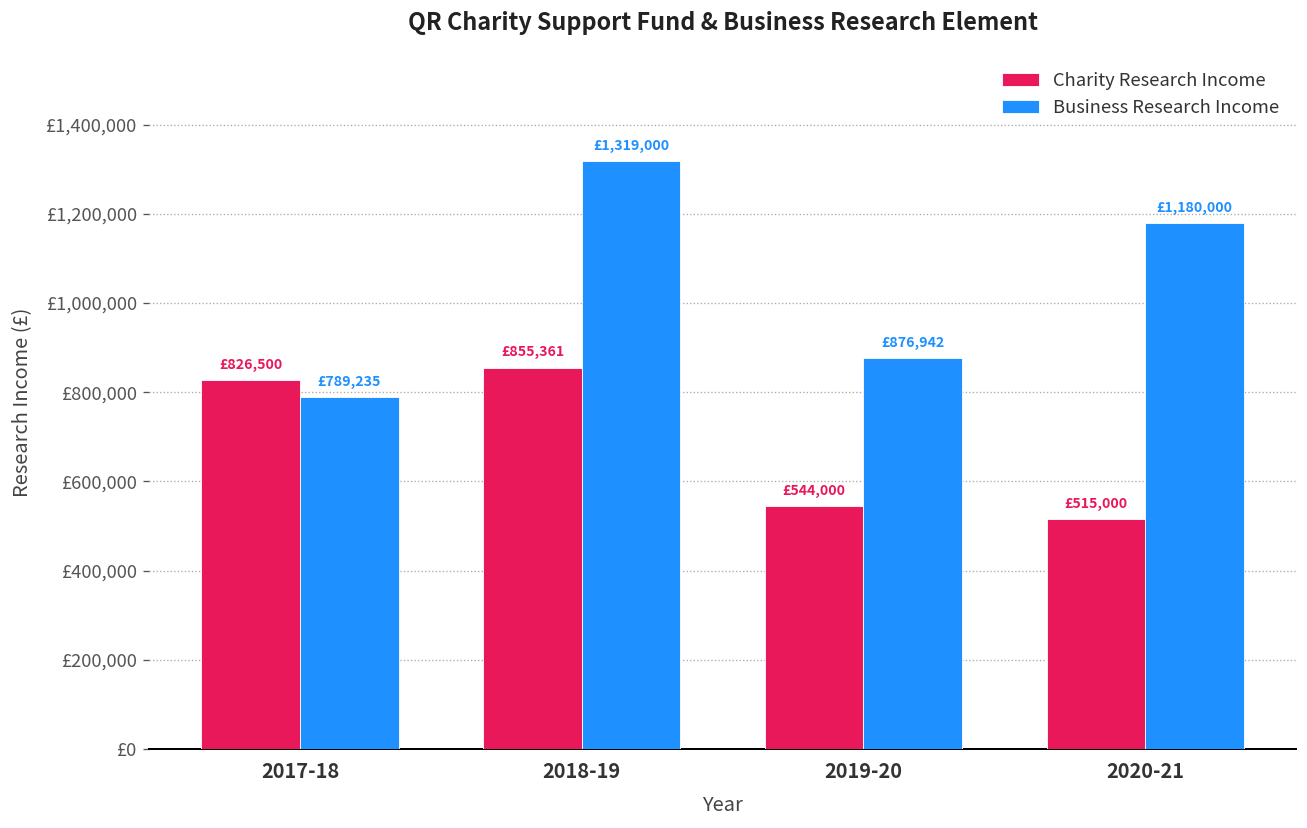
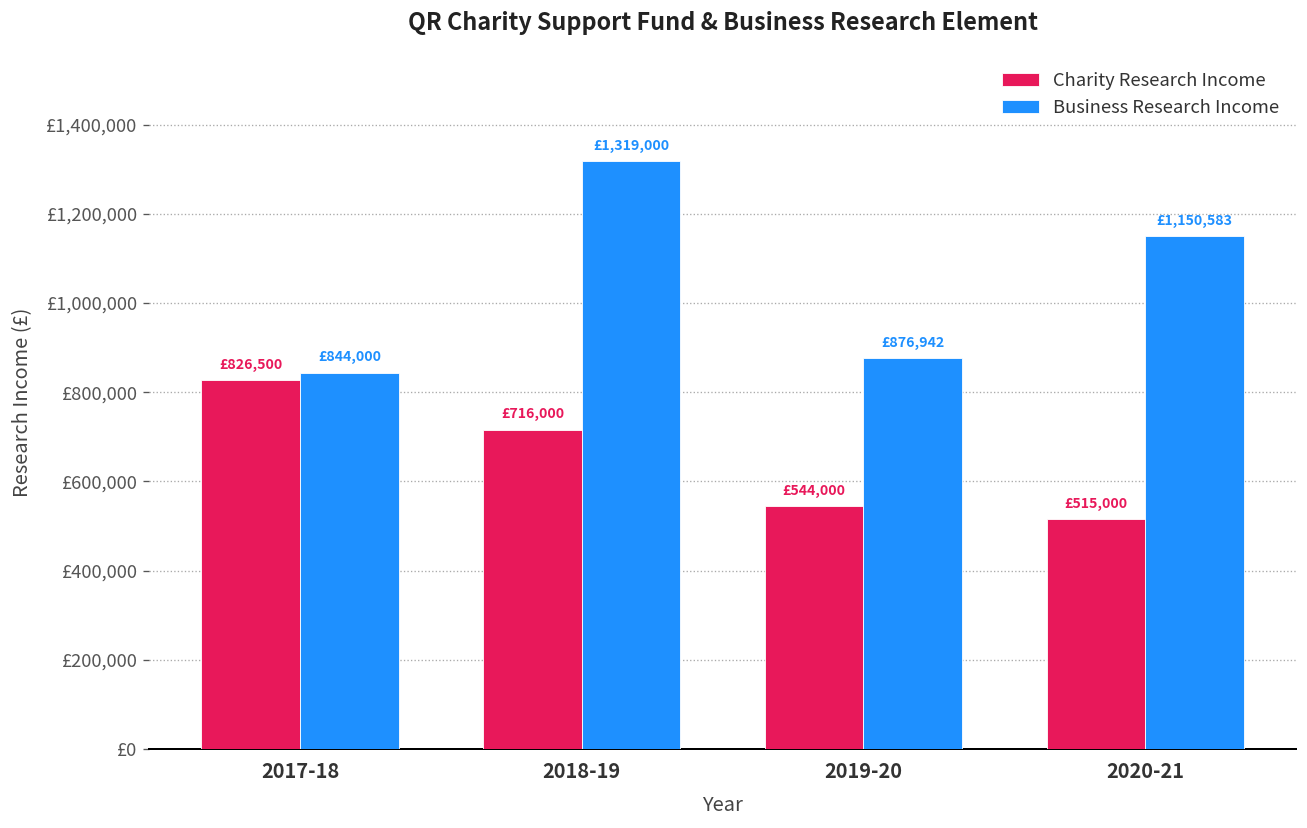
Business Research Income, 2017-18: £789,235 -> £844,000
Charity Research Income, 2018-19: £855,361 -> £716,000
Business Research Income, 2020-21: £1,180,000 -> £1,150,583
